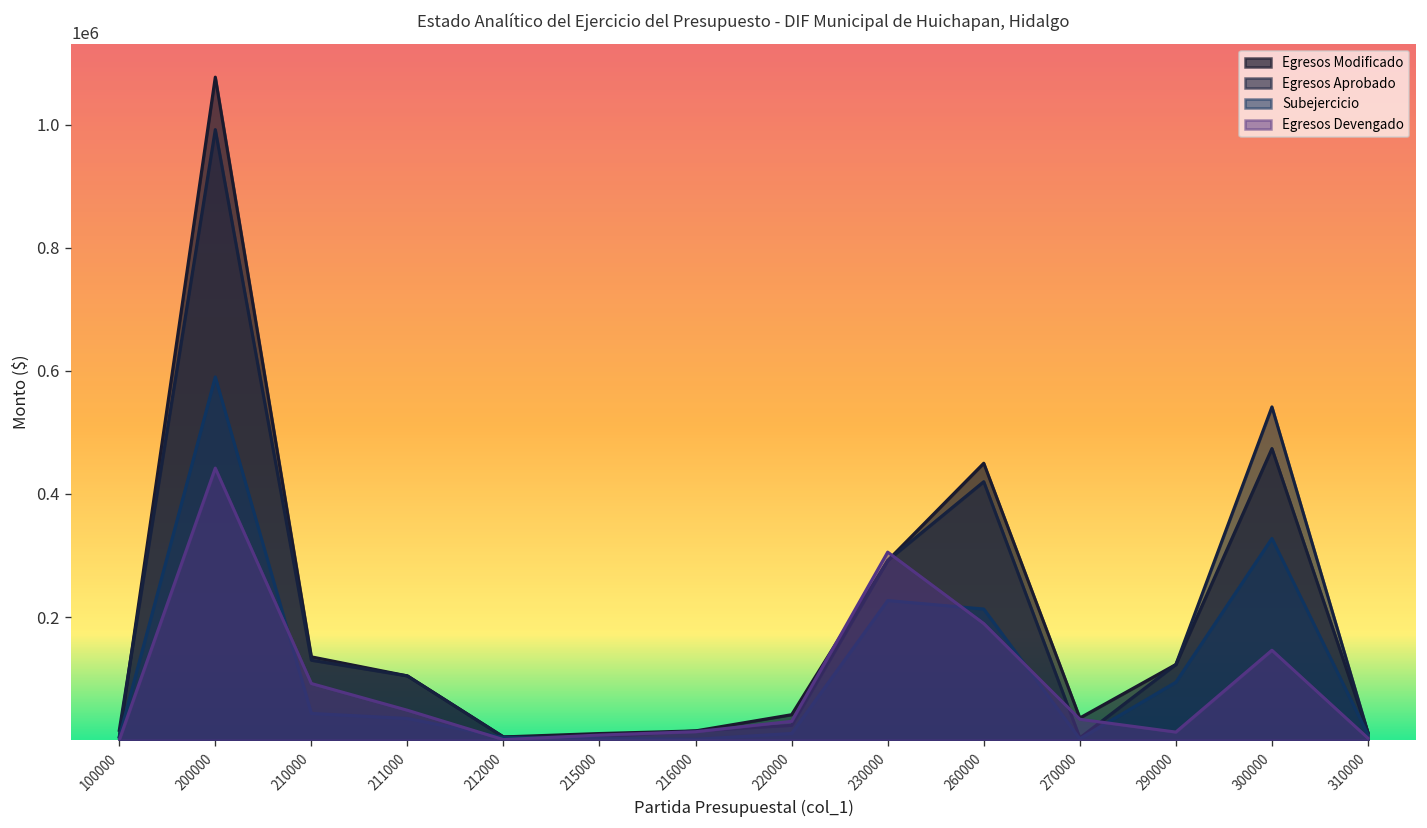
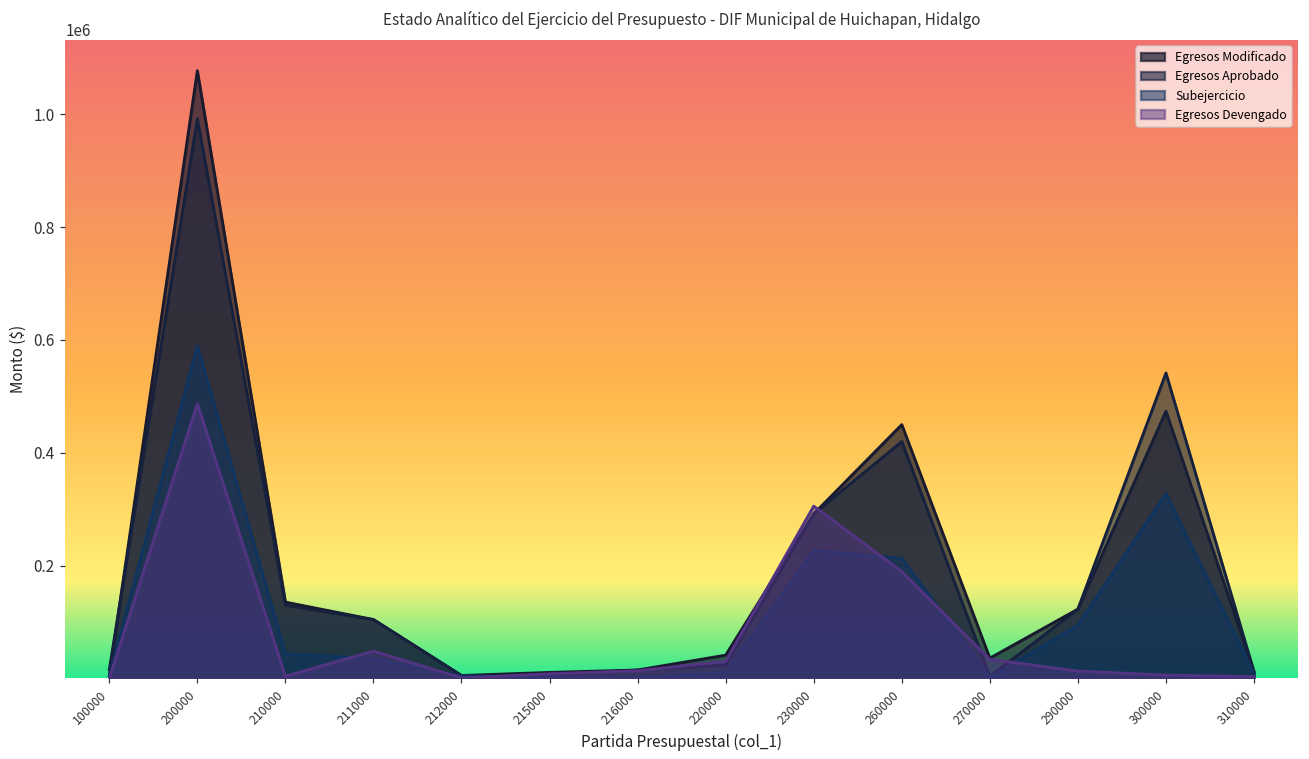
Egresos Devengado, 200000: 440000 -> 490000
Egresos Devengado, 210000: 90000 -> 0
Egresos Devengado, 300000: 150000 -> 10000
